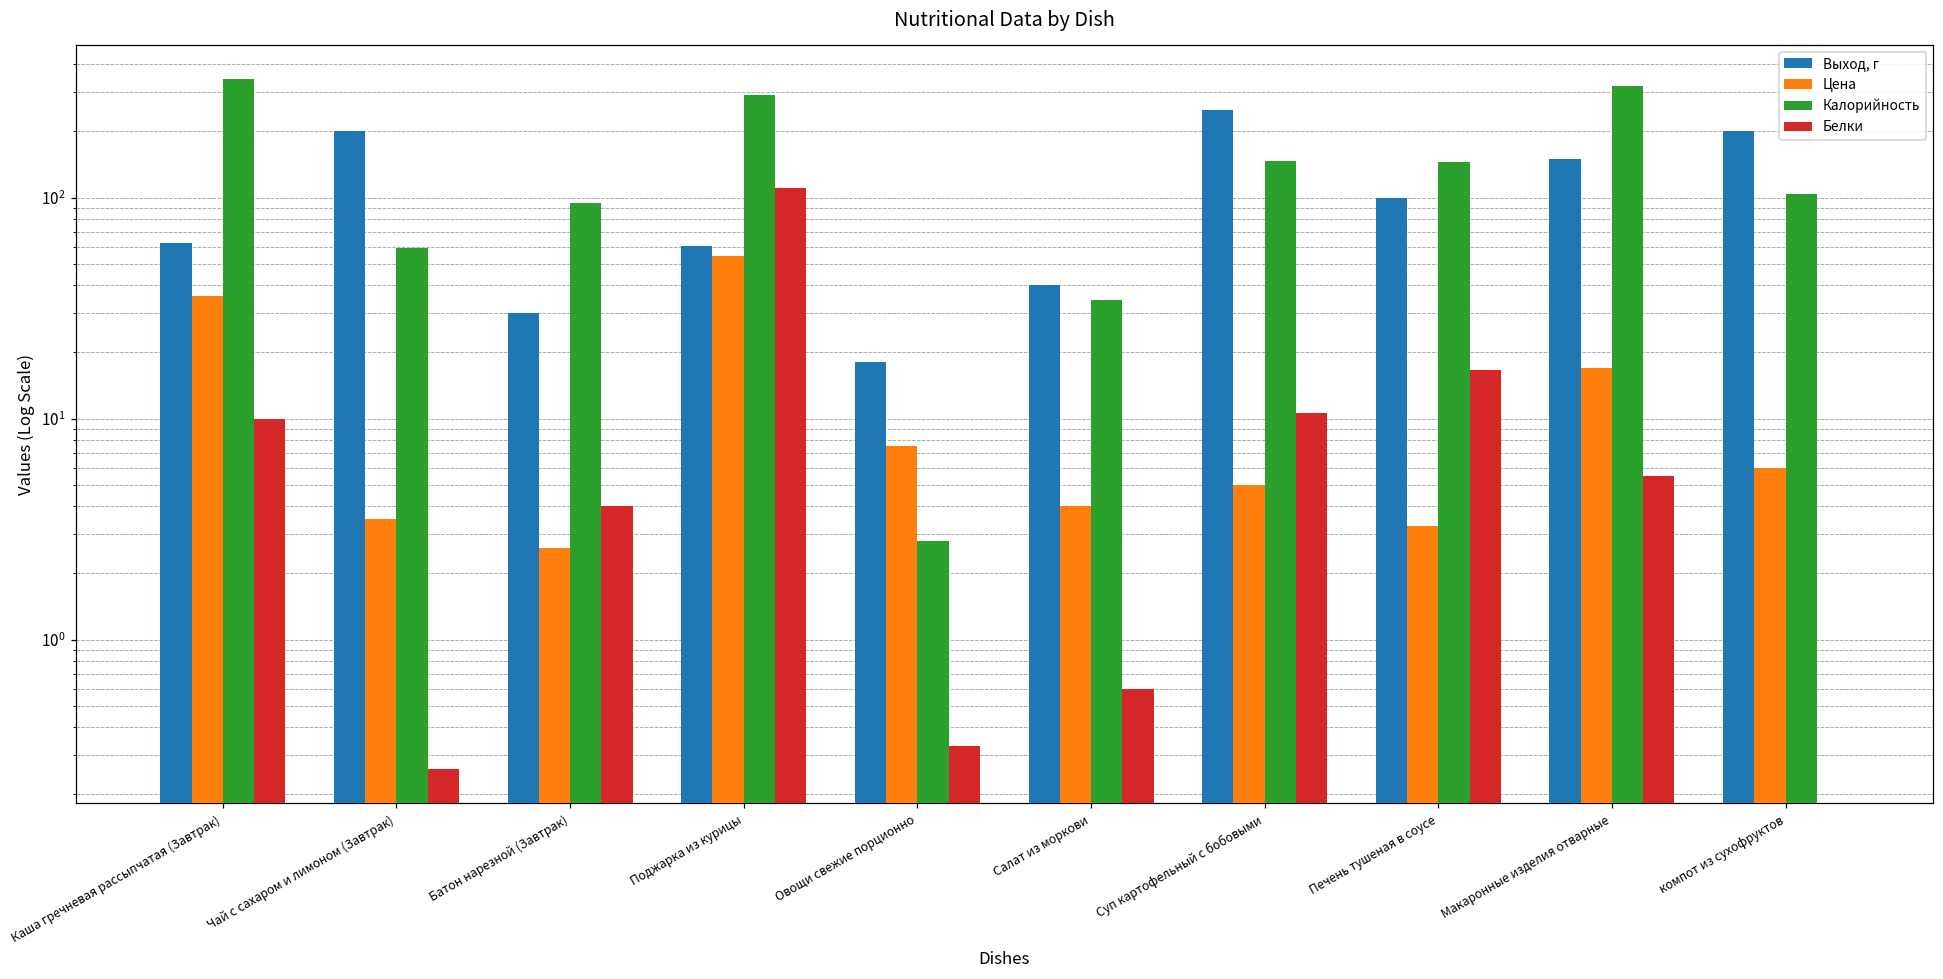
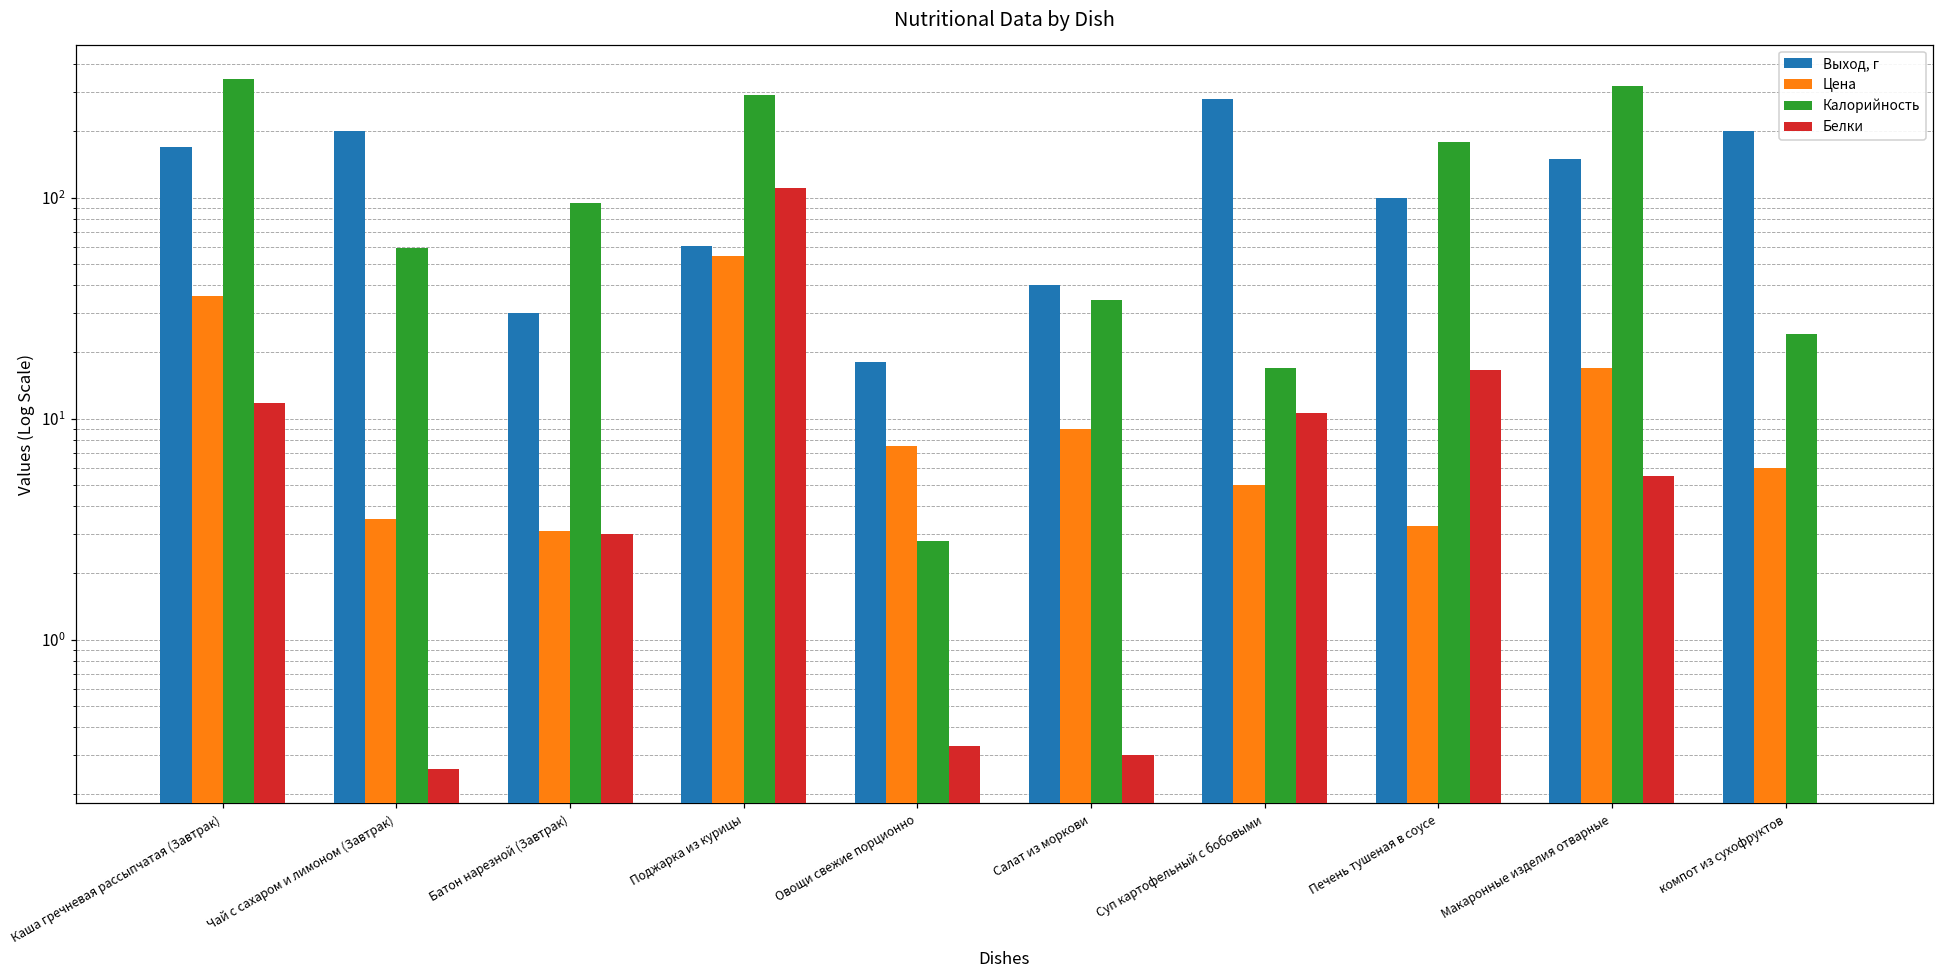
Выход, г, Каша гречневая рассыпчатая (Завтрак): 62 -> 170
Белки, Каша гречневая рассыпчатая (Завтрак): 10 -> 12
Цена, Батон нарезной (Завтрак): 2.6 -> 3.1
Белки, Батон нарезной (Завтрак): 4 -> 3
Цена, Салат из моркови: 4 -> 9
Белки, Салат из моркови: 0.6 -> 0.3
Выход, г, Суп картофельный с бобовыми: 250 -> 280
Калорийность, Суп картофельный с бобовыми: 150 -> 17
Калорийность, Печень тушеная в соусе: 140 -> 180
Калорийность, компот из сухофруктов: 100 -> 24
